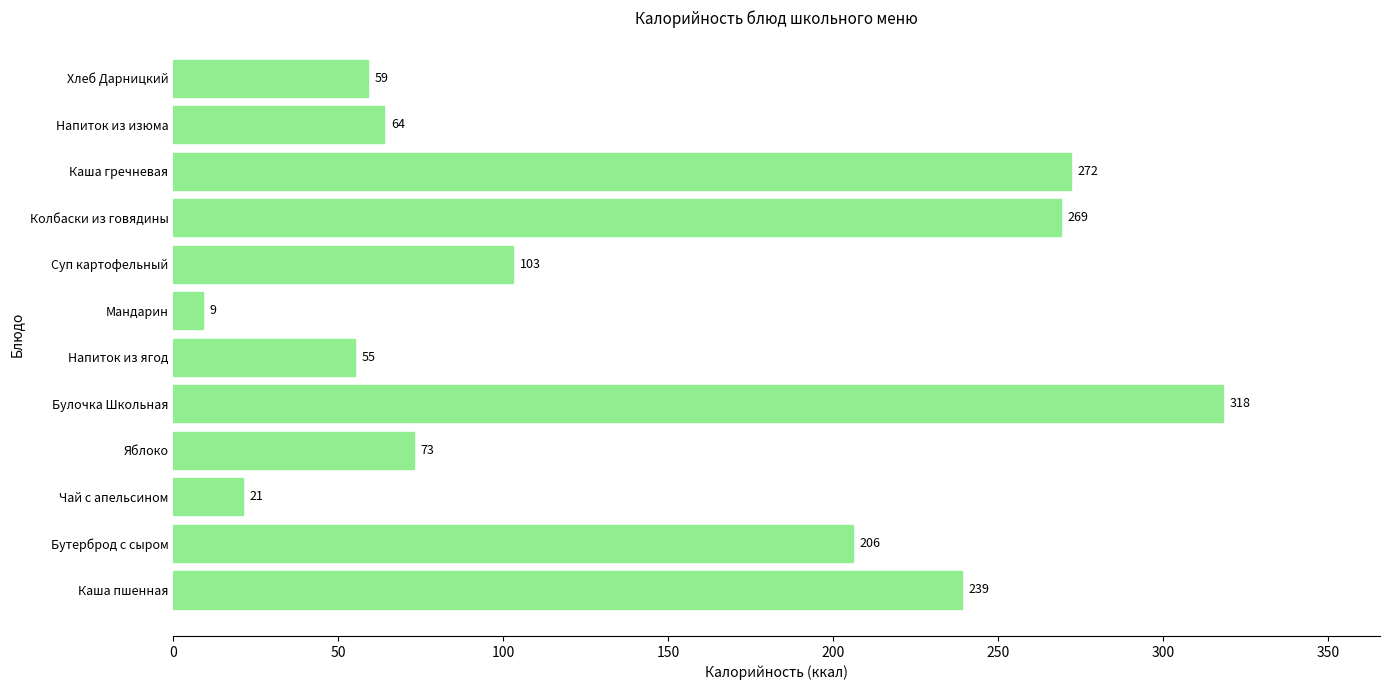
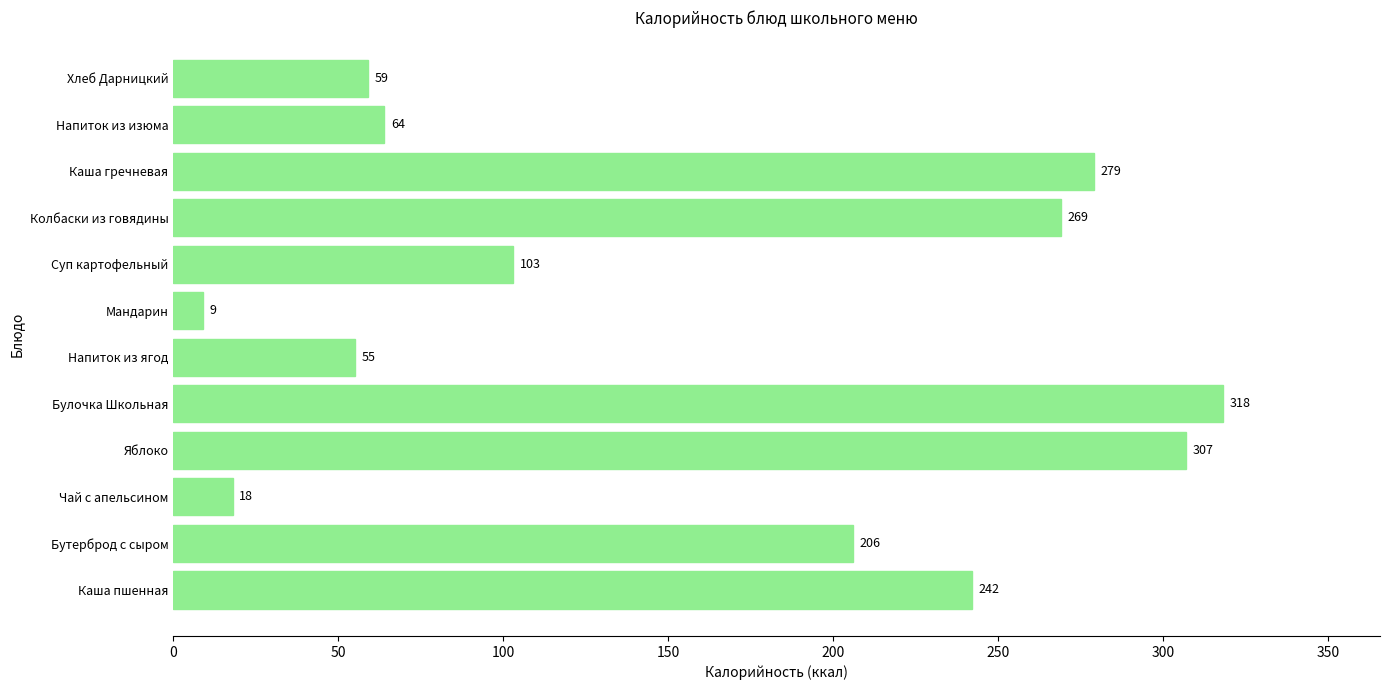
Каша гречневая: 272 -> 279
Яблоко: 73 -> 307
Чай с апельсином: 21 -> 18
Каша пшенная: 239 -> 242
